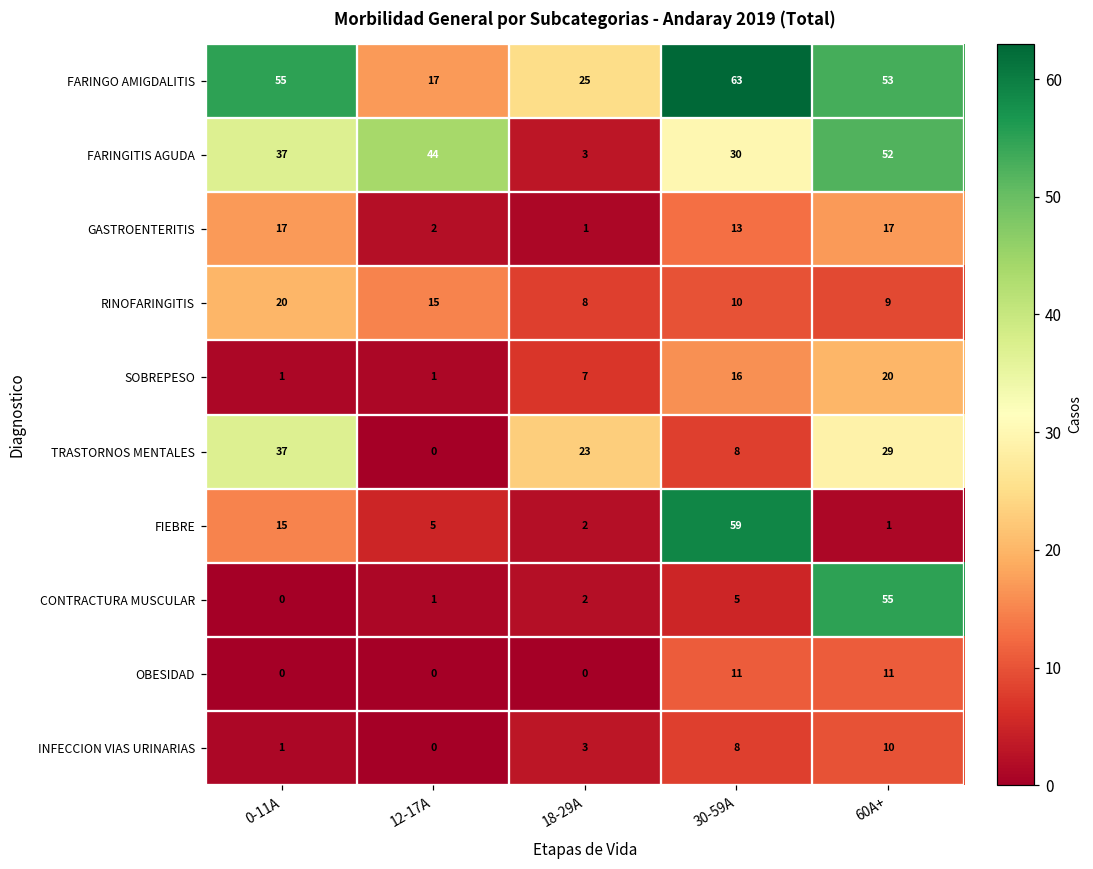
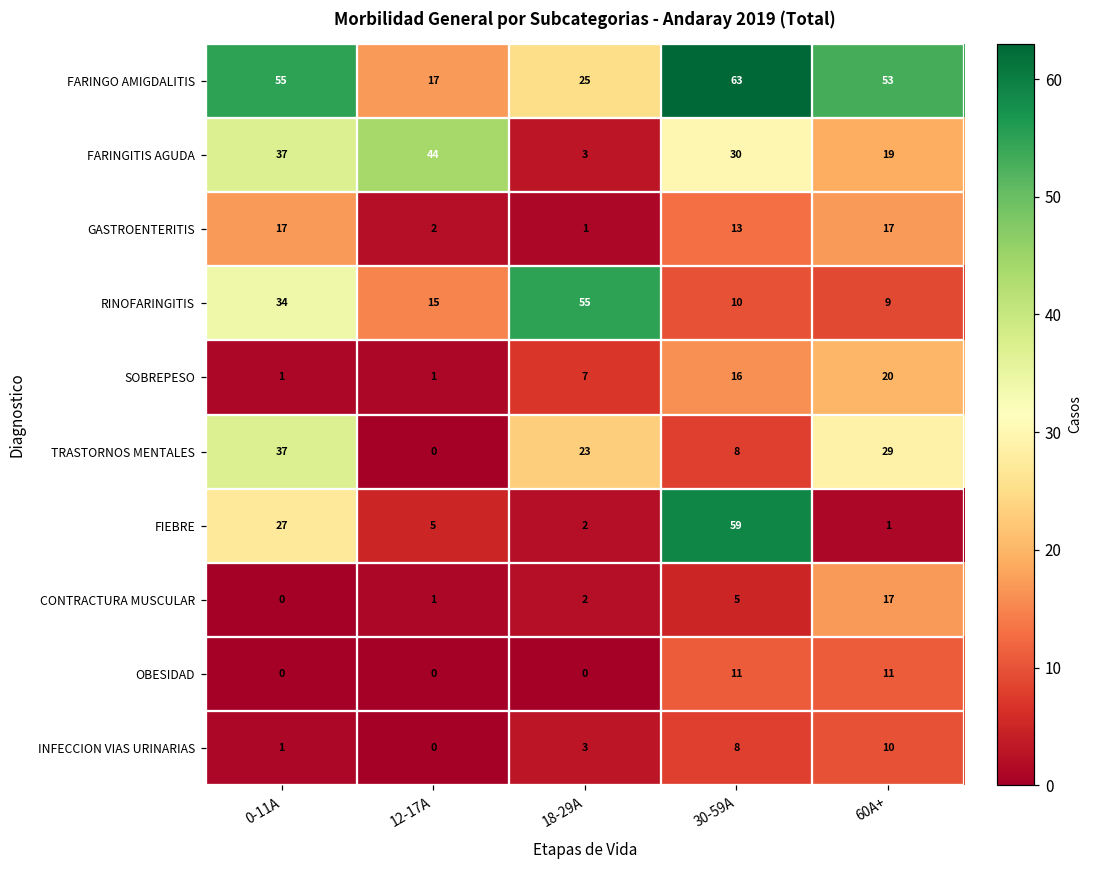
FARINGITIS AGUDA, 60A+: 52 -> 19
RINOFARINGITIS, 0-11A: 20 -> 34
RINOFARINGITIS, 18-29A: 8 -> 55
FIEBRE, 0-11A: 15 -> 27
CONTRACTURA MUSCULAR, 60A+: 55 -> 17
